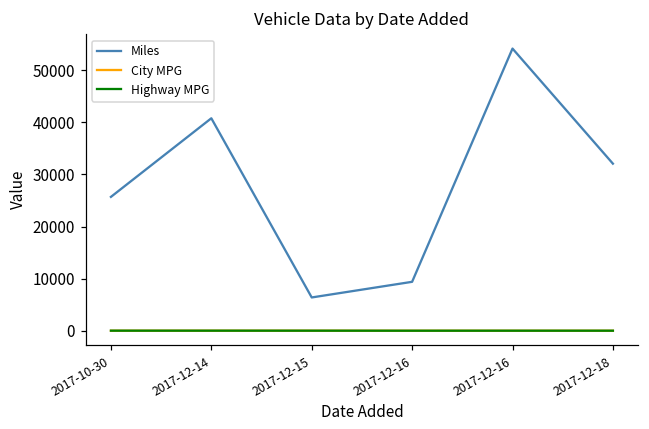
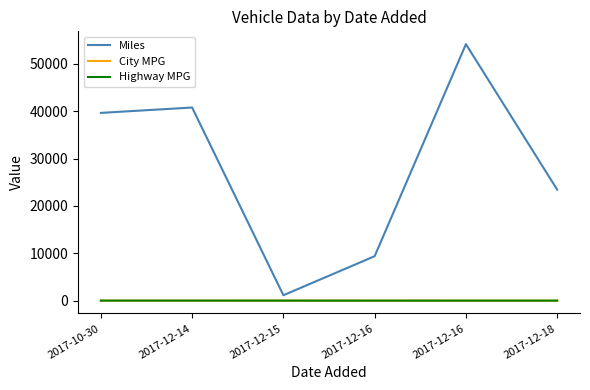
Miles, 2017-10-30: 26000 -> 40000
Miles, 2017-12-15: 6000 -> 1000
Miles, 2017-12-18: 32000 -> 23000
